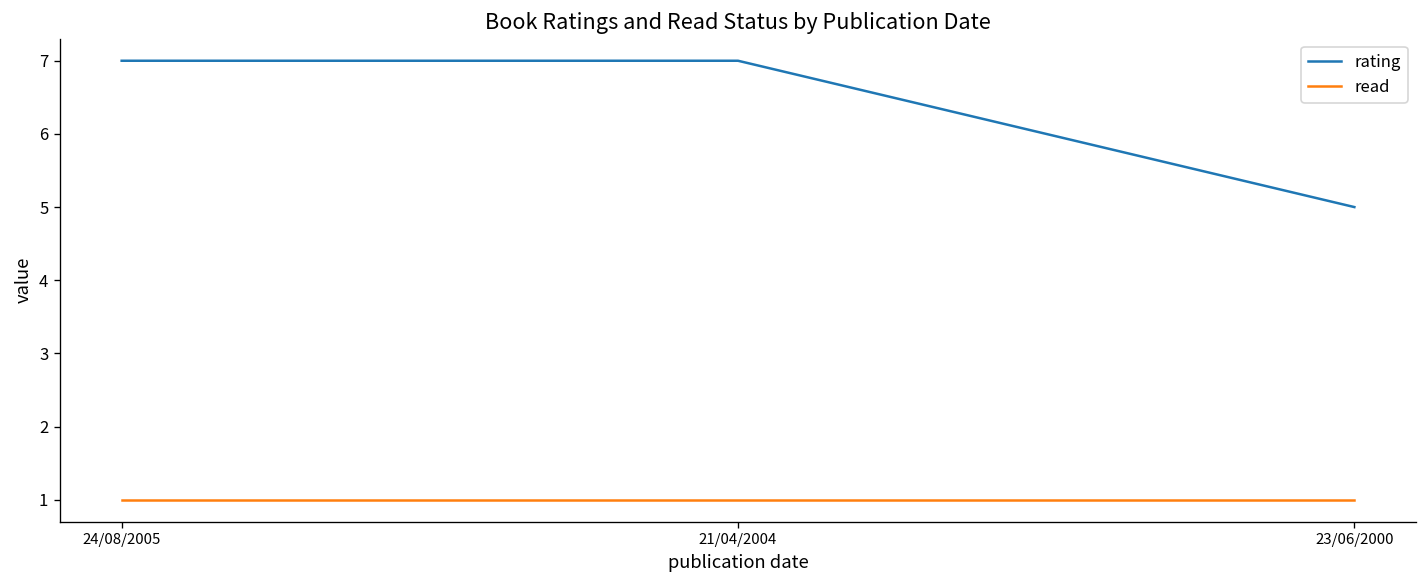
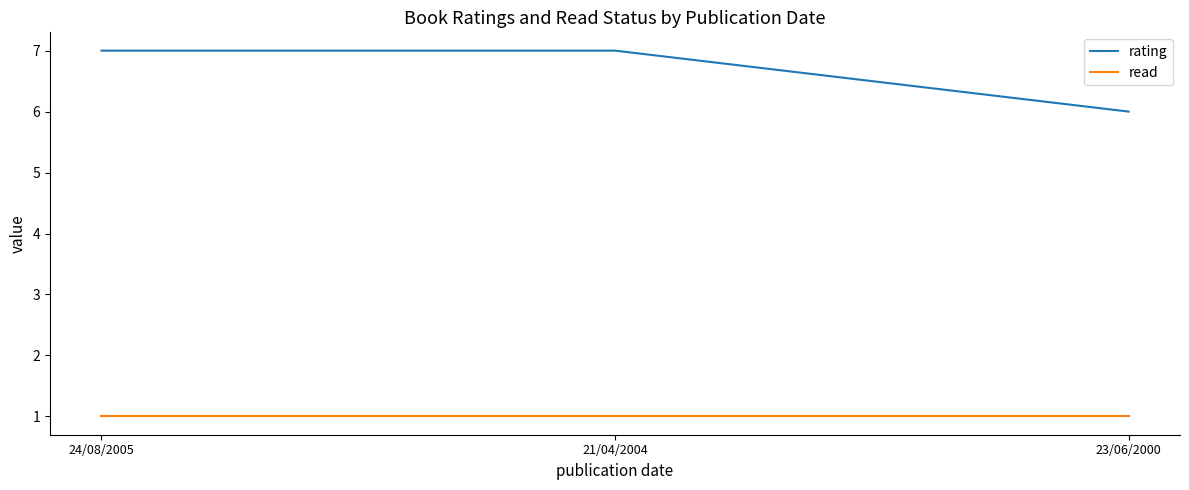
rating, 23/06/2000: 5 -> 6
